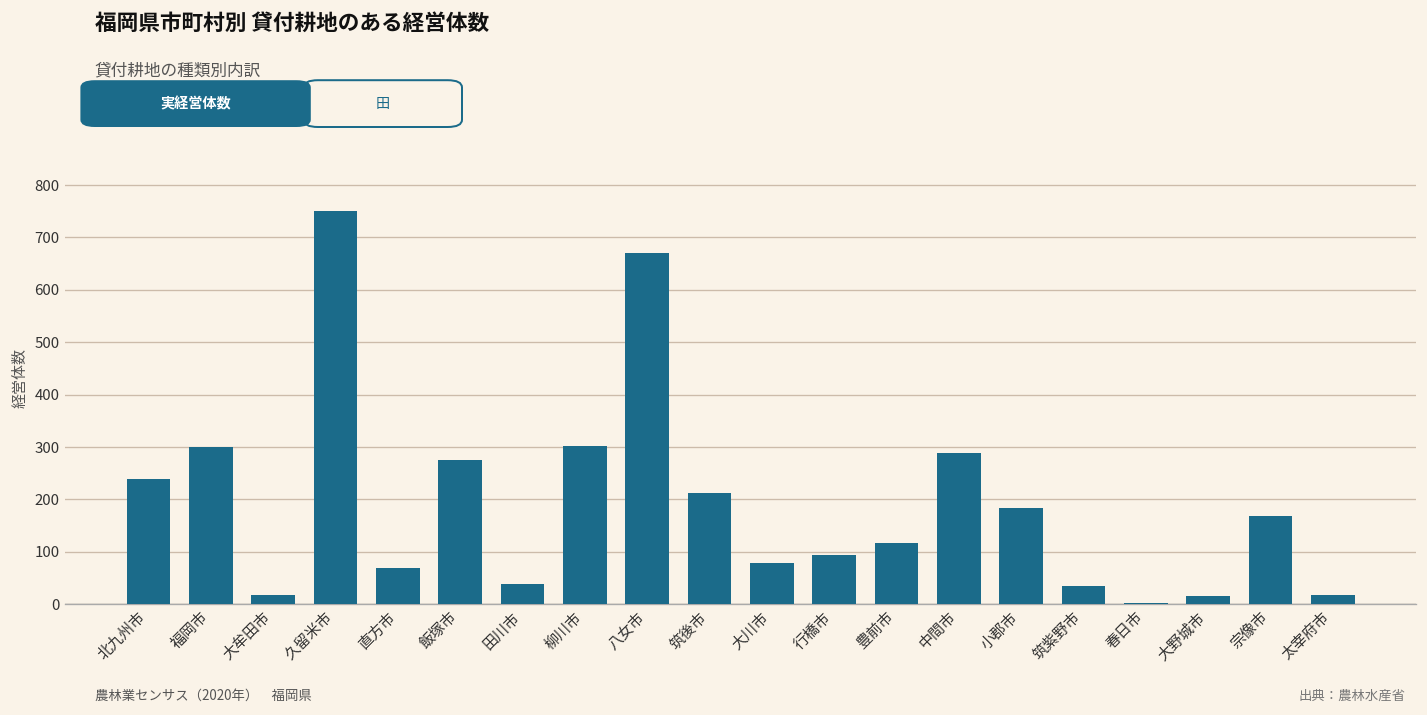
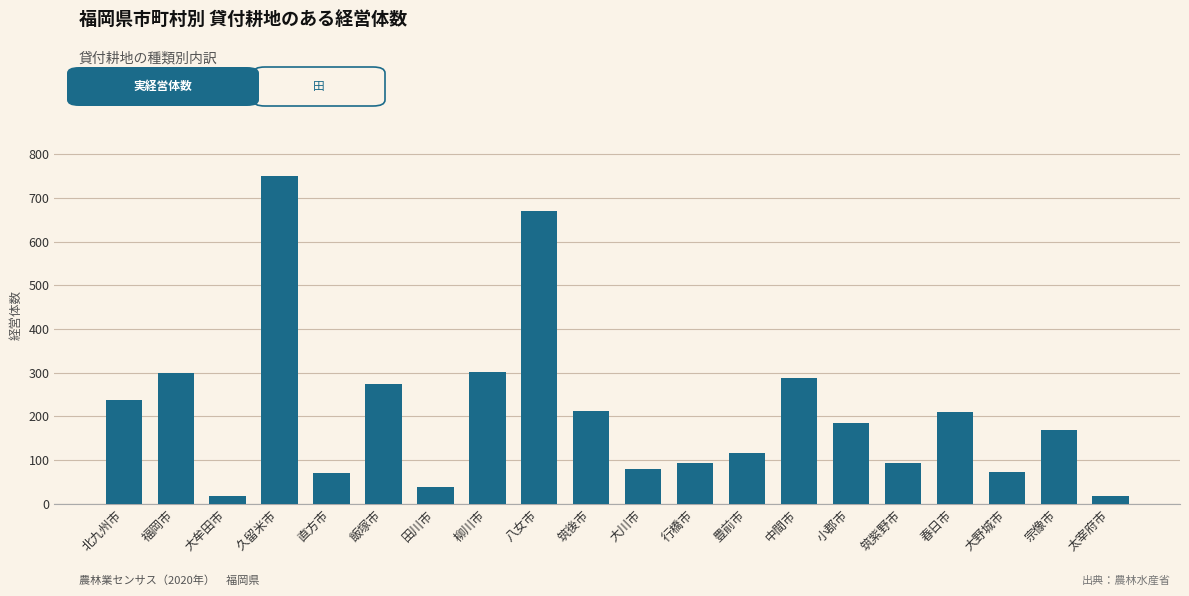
筑紫野市: 30 -> 90
春日市: 0 -> 210
大野城市: 20 -> 70
